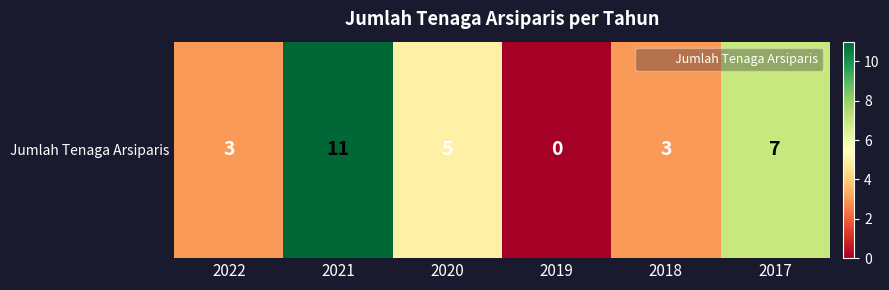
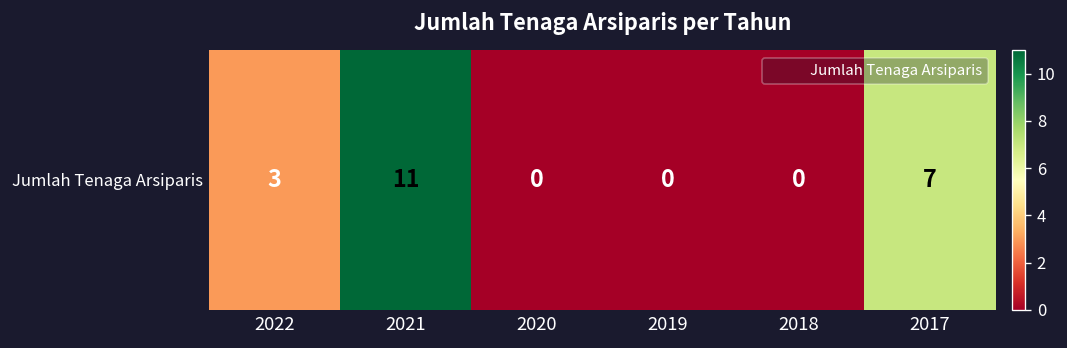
Jumlah Tenaga Arsiparis, 2020: 5 -> 0
Jumlah Tenaga Arsiparis, 2018: 3 -> 0
